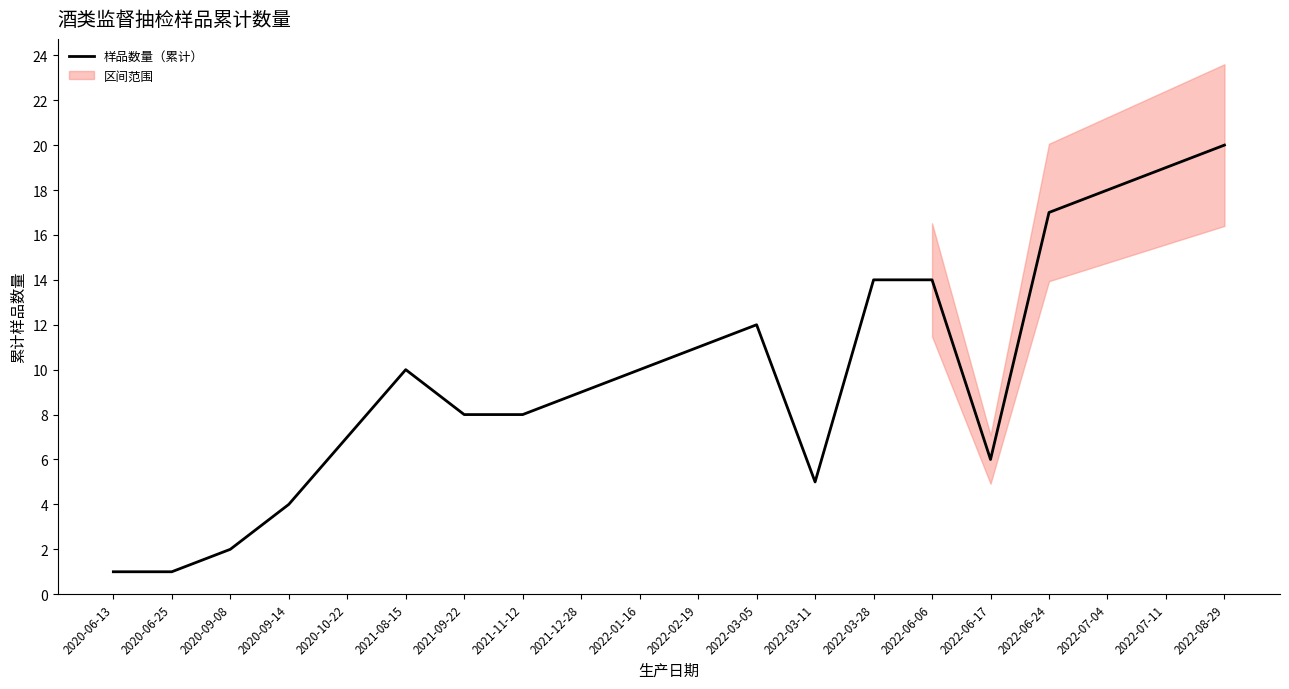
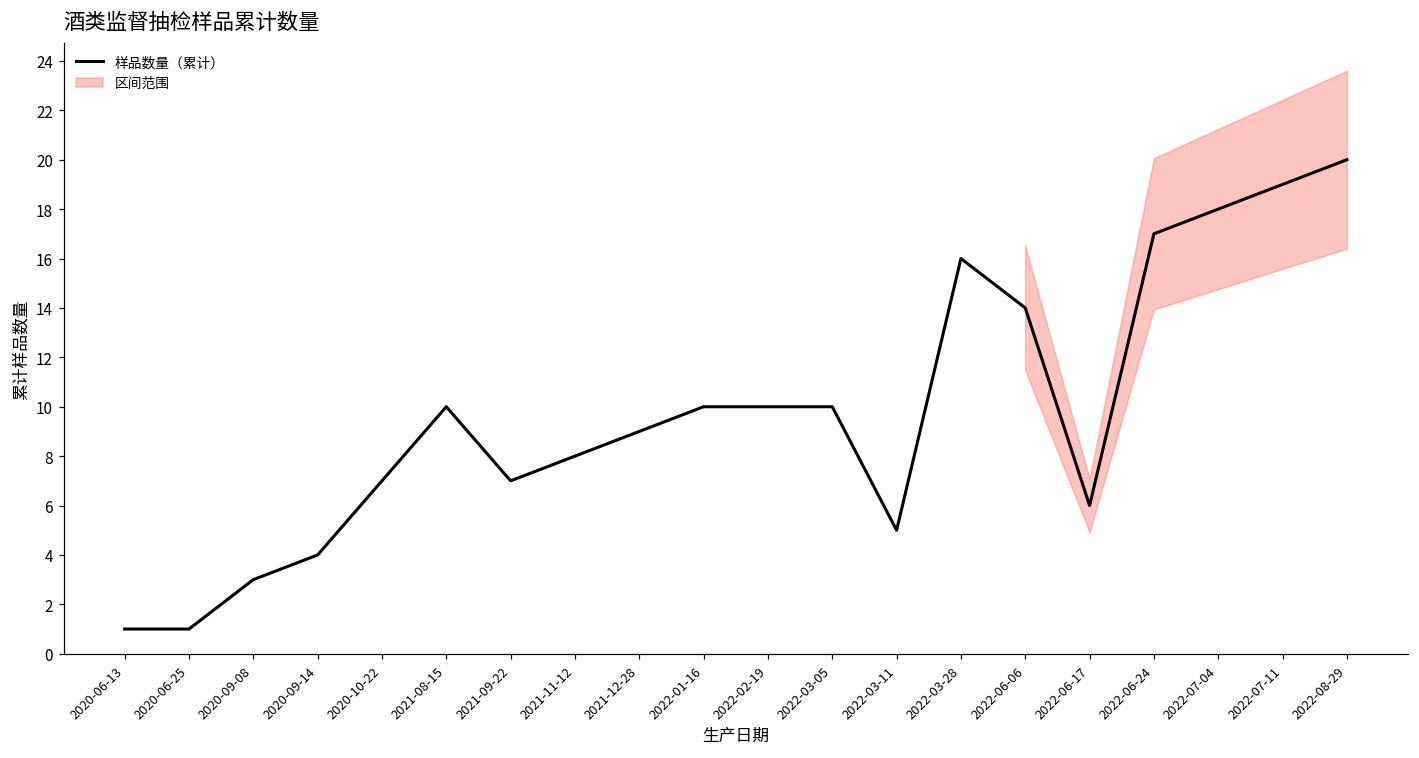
样品数量（累计）, 2020-09-08: 2 -> 3
样品数量（累计）, 2021-09-22: 8 -> 7
样品数量（累计）, 2022-02-19: 11 -> 10
样品数量（累计）, 2022-03-05: 12 -> 10
样品数量（累计）, 2022-03-28: 14 -> 16
